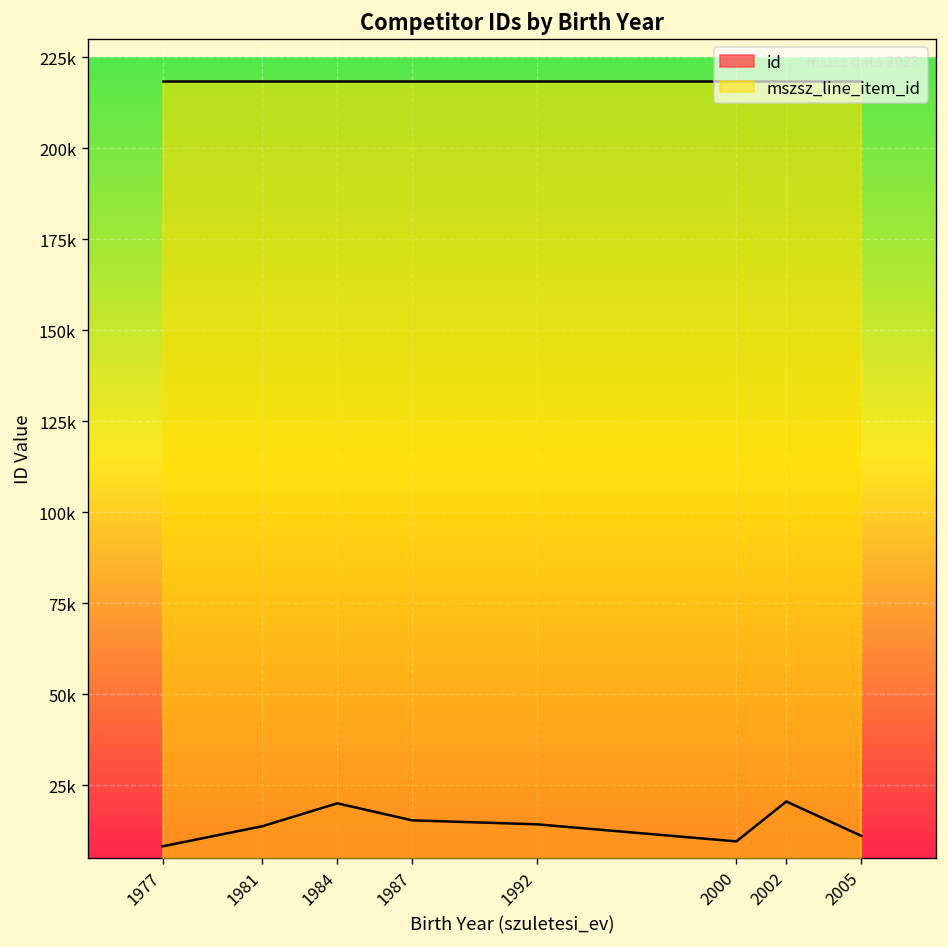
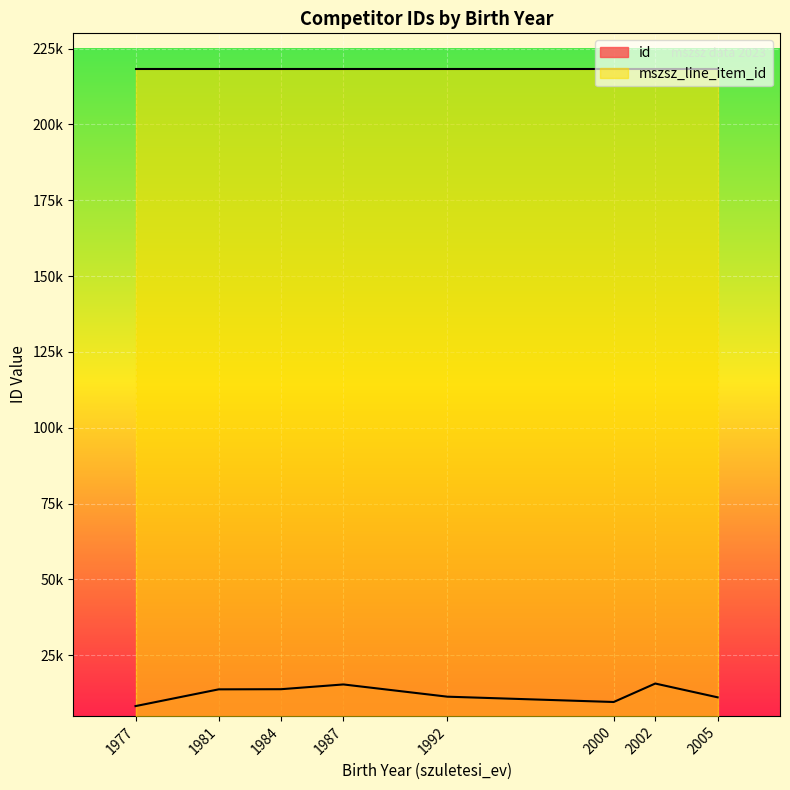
id, 1984: 20000 -> 14000
id, 1992: 14000 -> 11000
id, 2002: 21000 -> 16000
